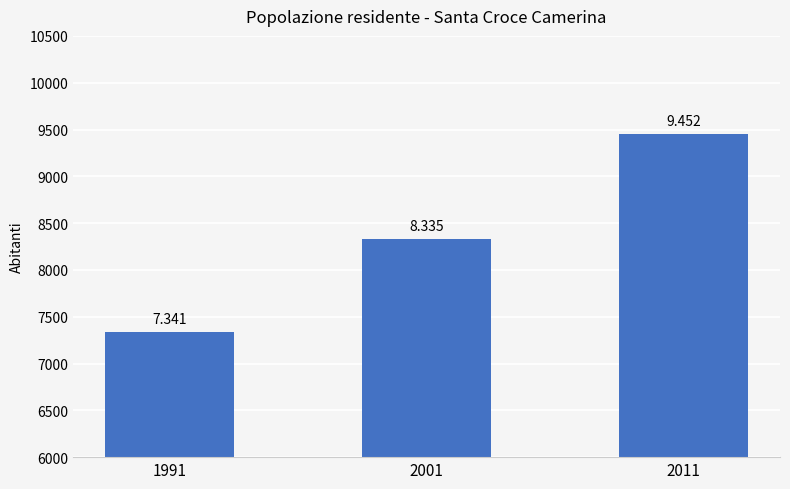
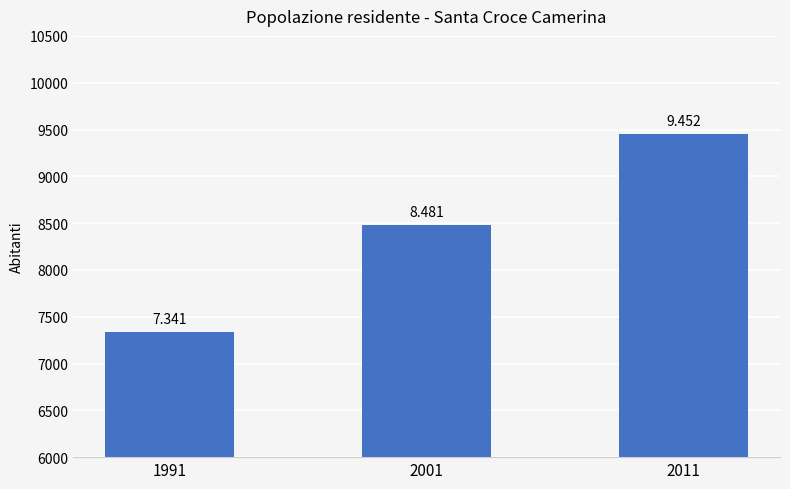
2001: 8.335 -> 8.481
